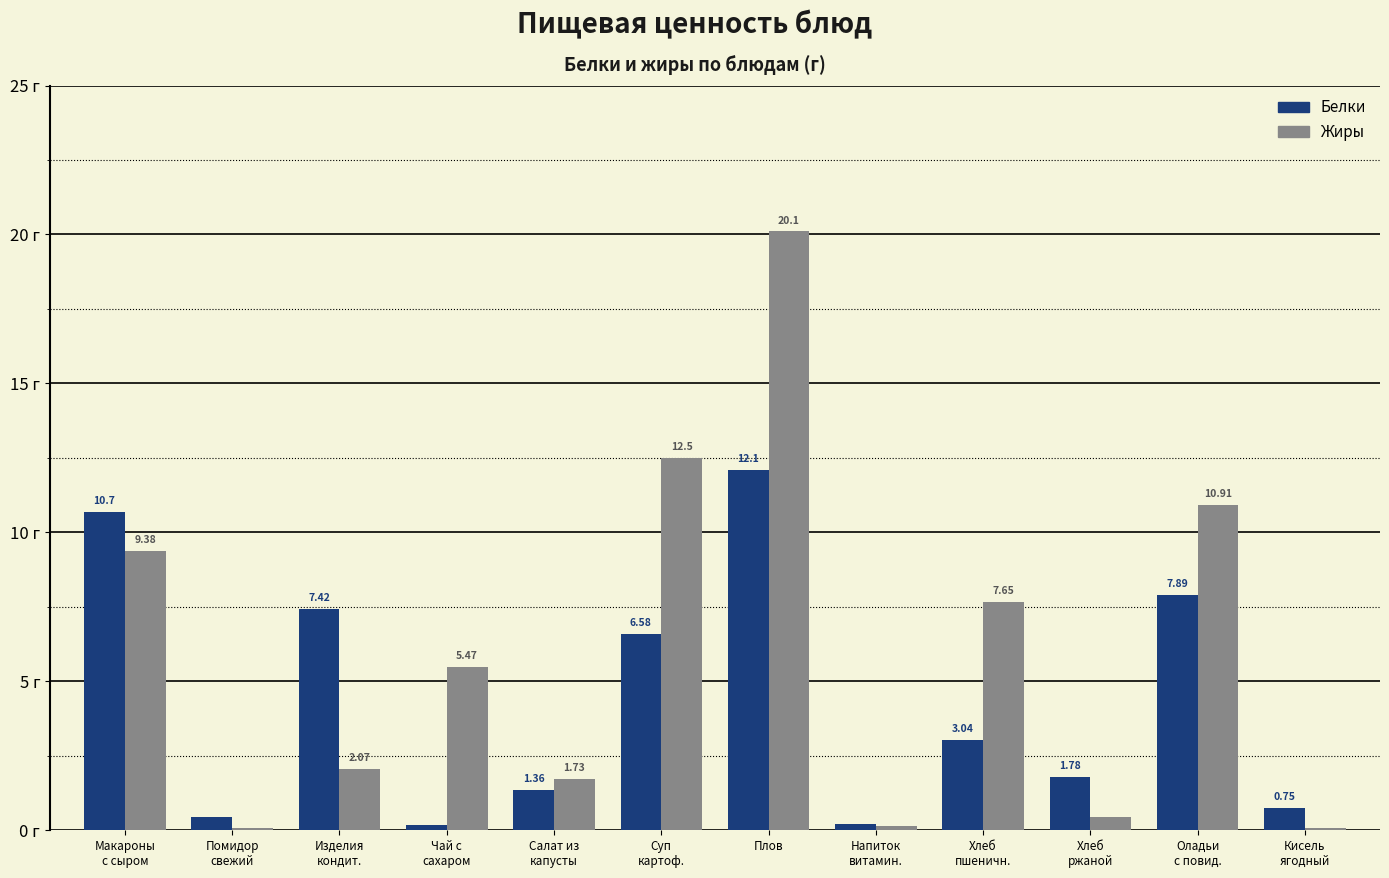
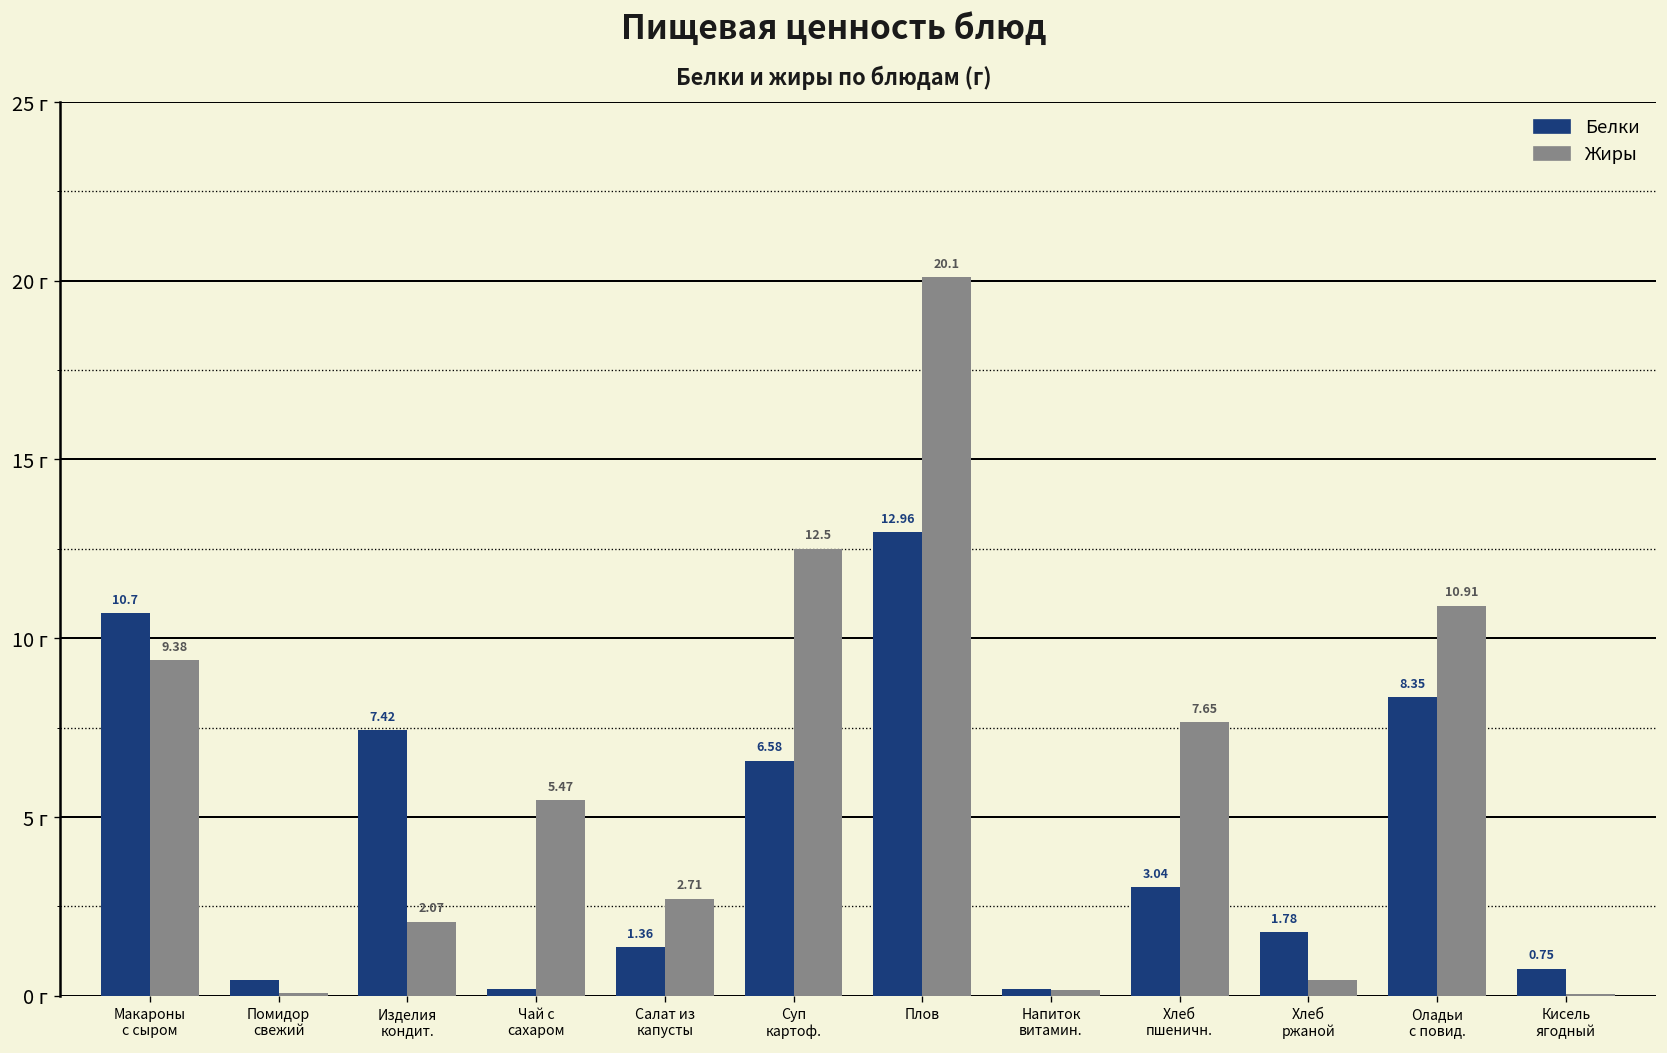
Жиры, Салат из капусты: 1.73 -> 2.71
Белки, Плов: 12.1 -> 12.96
Белки, Оладьи с повид.: 7.89 -> 8.35
